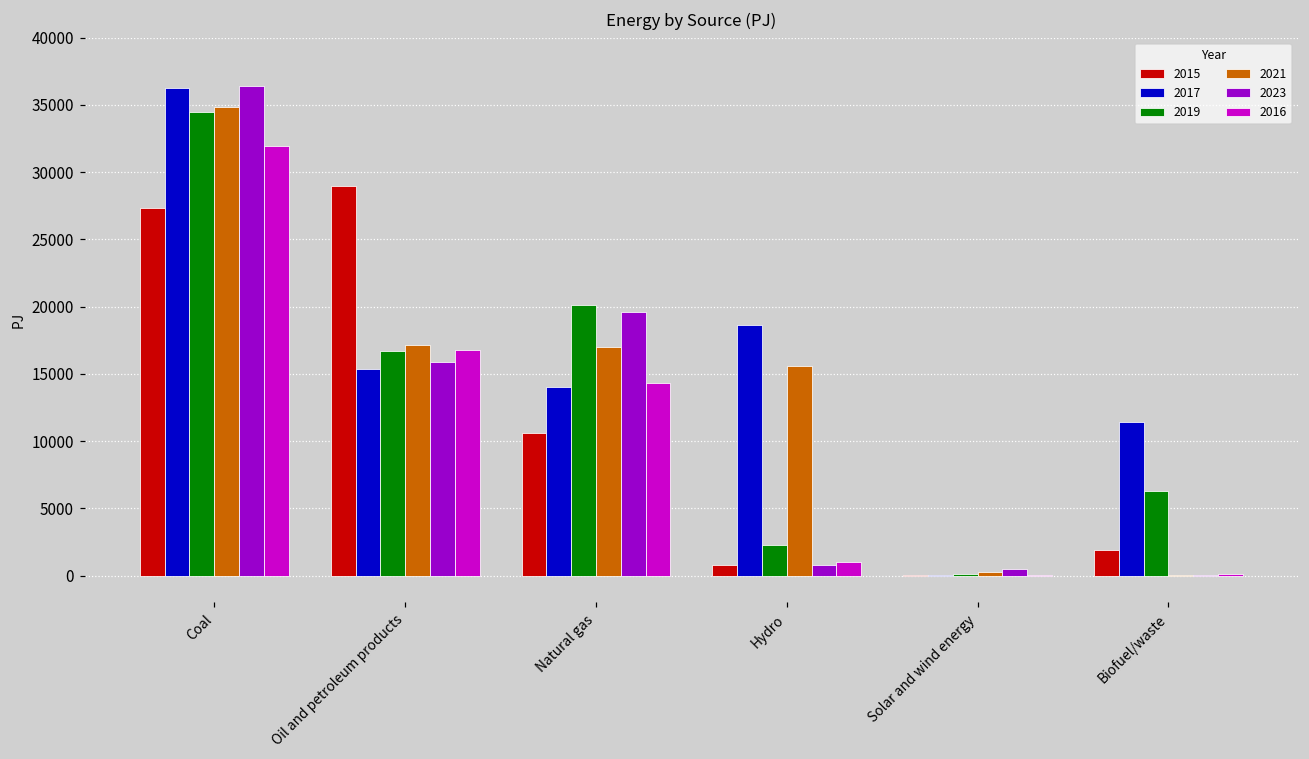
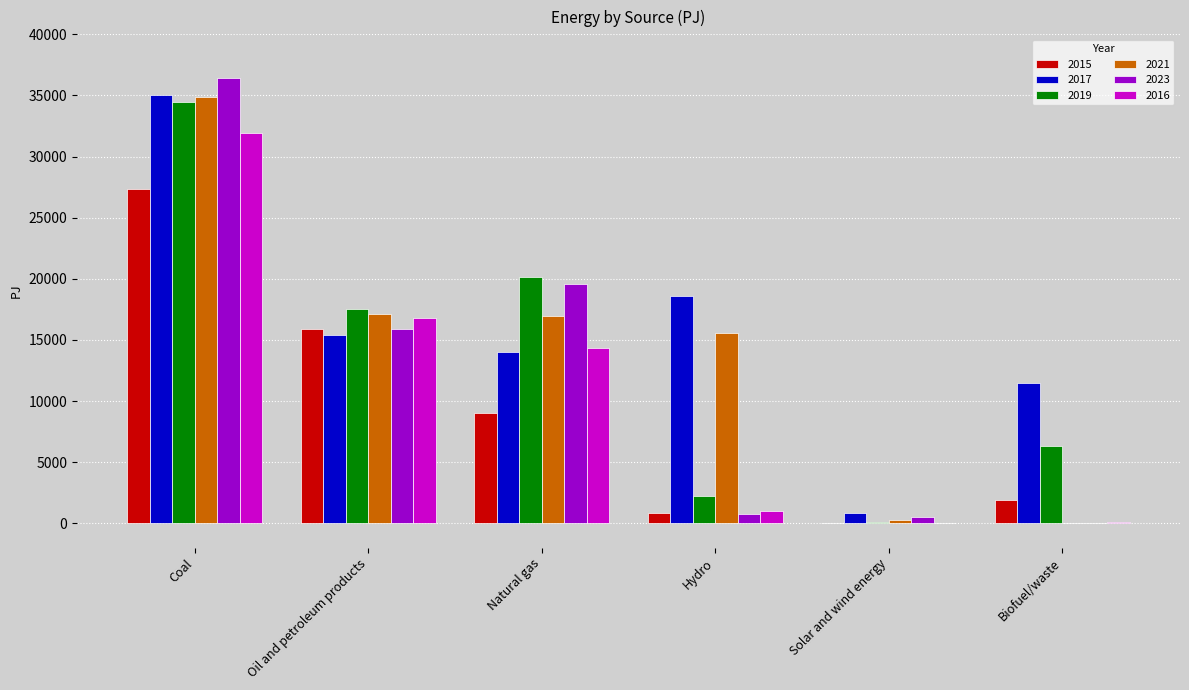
2017, Coal: 36300 -> 35000
2015, Oil and petroleum products: 29000 -> 15900
2019, Oil and petroleum products: 16700 -> 17600
2015, Natural gas: 10600 -> 9000
2017, Solar and wind energy: 0 -> 900
